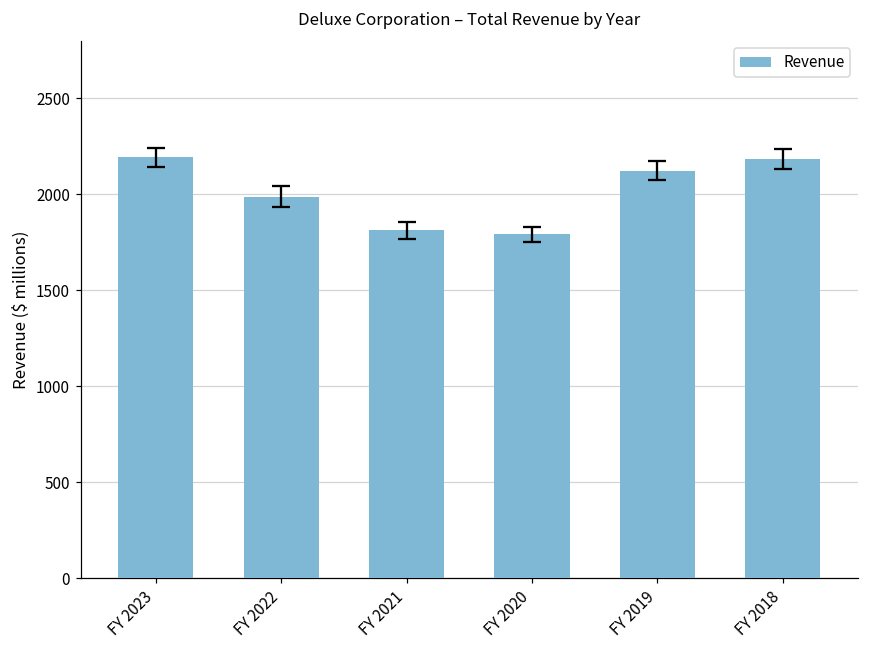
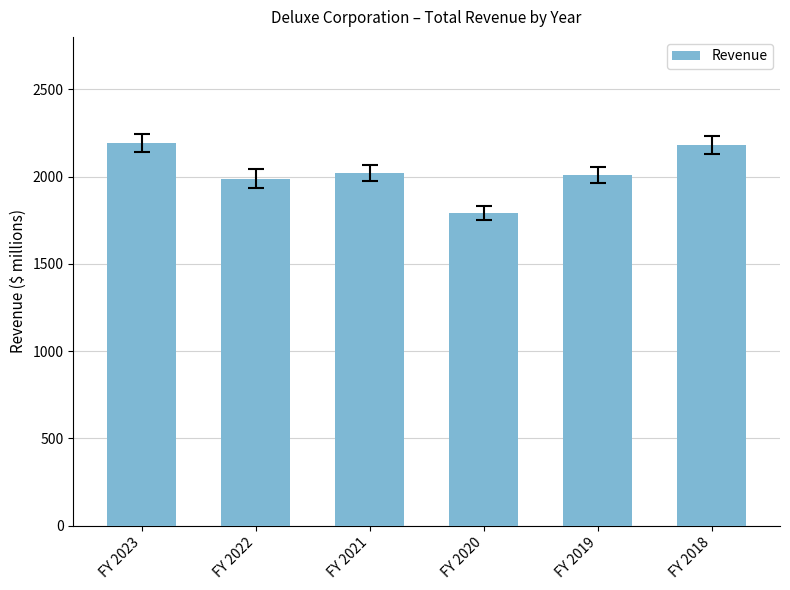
Revenue, FY 2021: 1810 -> 2020
Revenue, FY 2019: 2120 -> 2010
